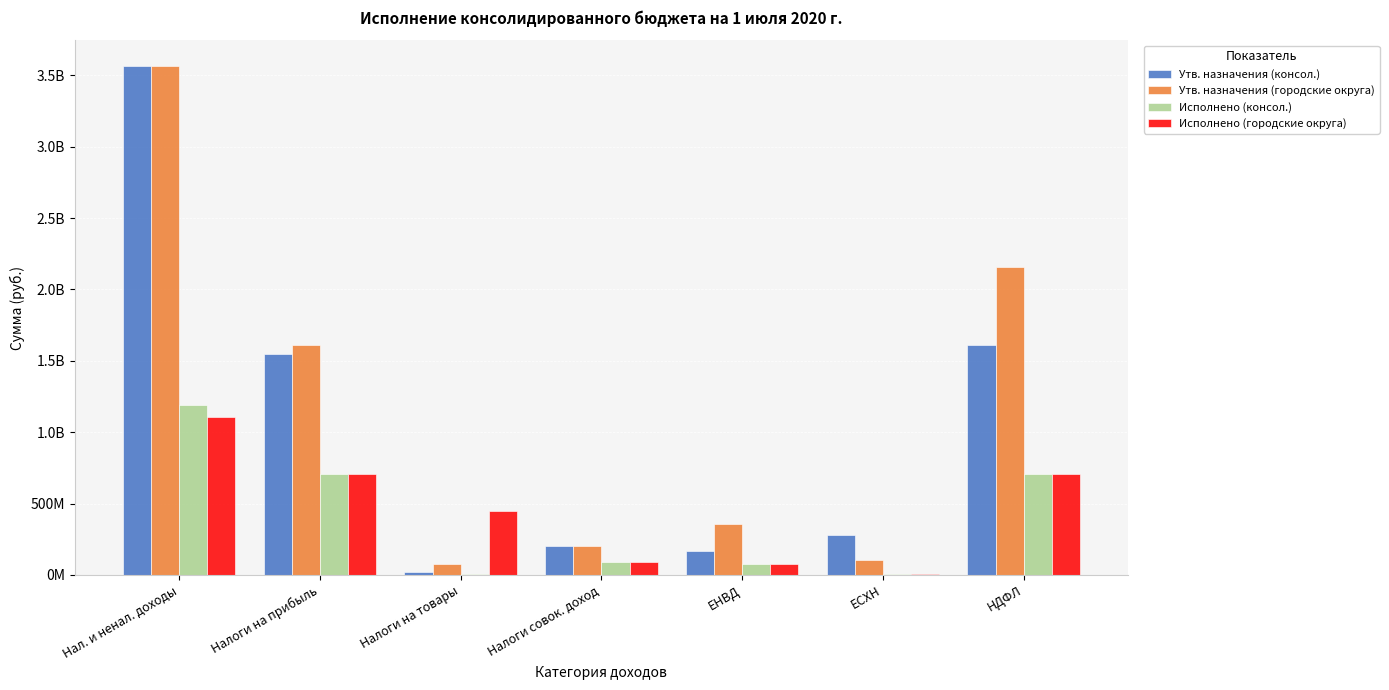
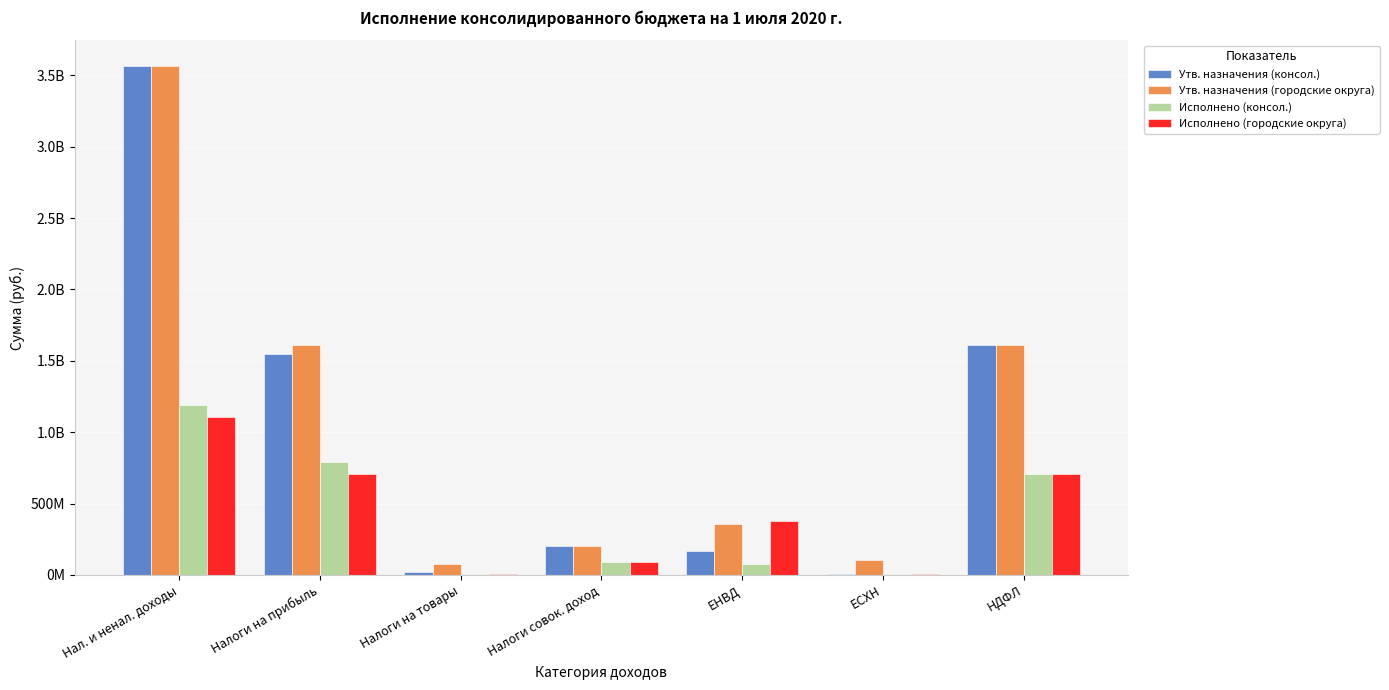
Исполнено (консол.), Налоги на прибыль: 710000000 -> 790000000
Исполнено (городские округа), Налоги на товары: 450000000 -> 10000000
Исполнено (городские округа), ЕНВД: 80000000 -> 370000000
Утв. назначения (консол.), ЕСХН: 280000000 -> 0
Утв. назначения (городские округа), НДФЛ: 2160000000 -> 1610000000
